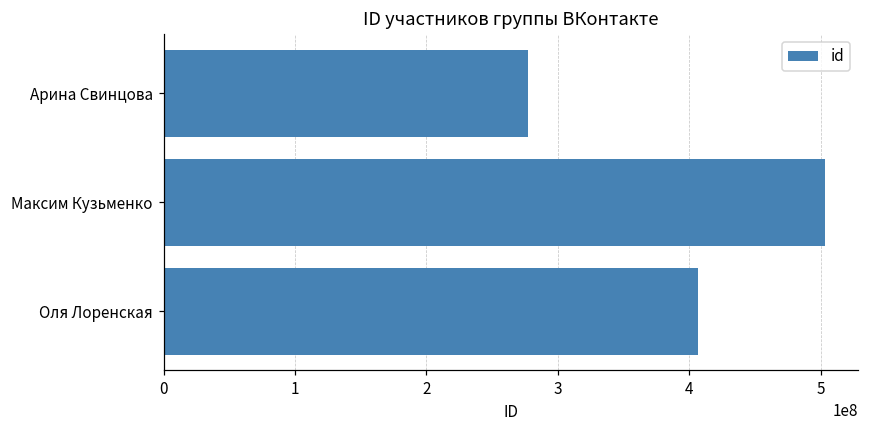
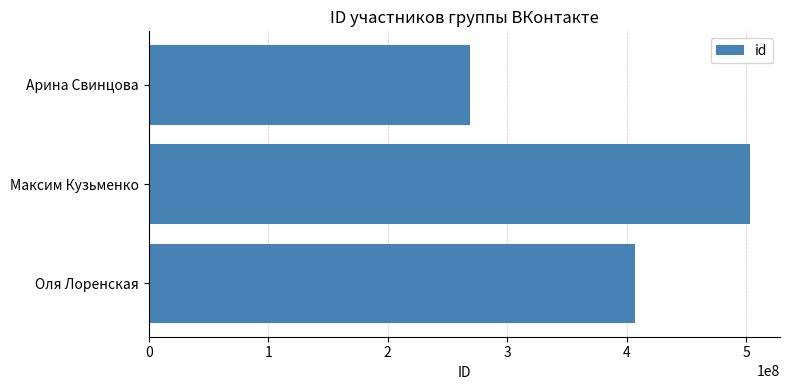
Арина Свинцова: 277000000 -> 269000000
